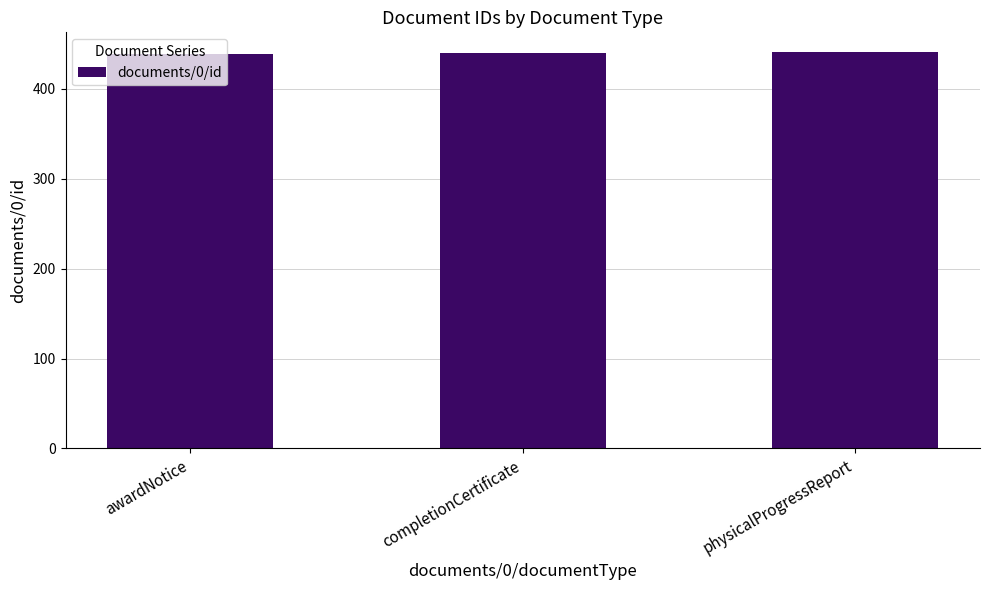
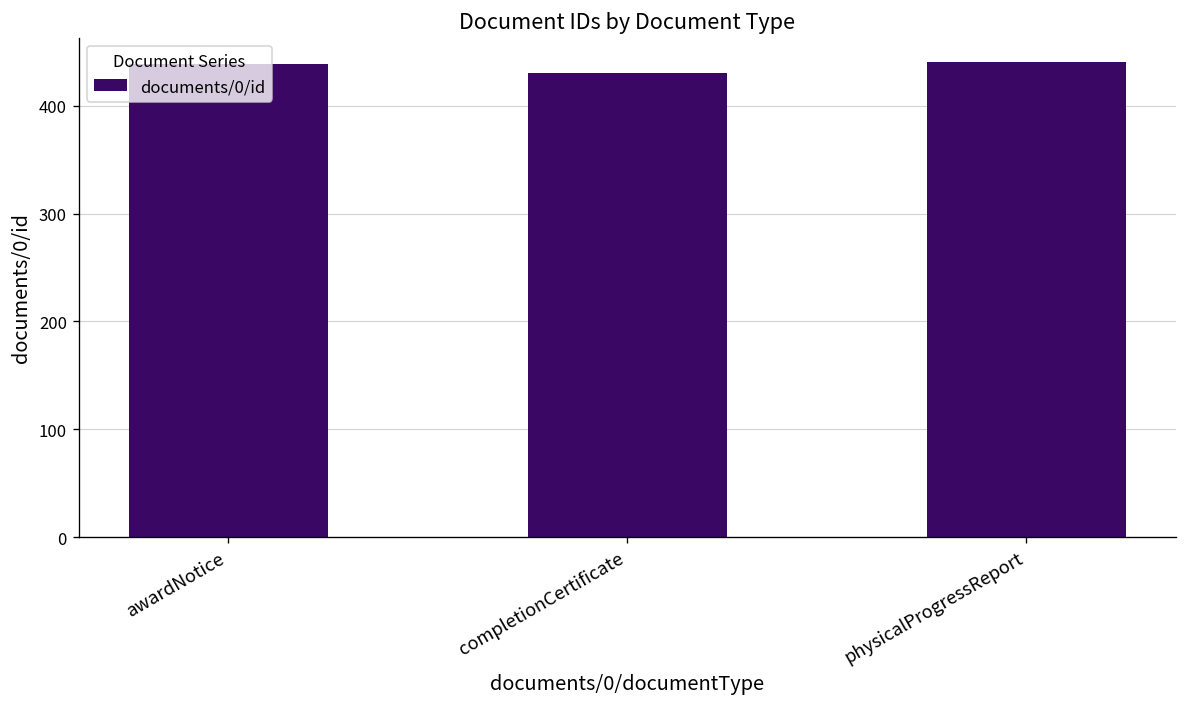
completionCertificate: 440 -> 430
